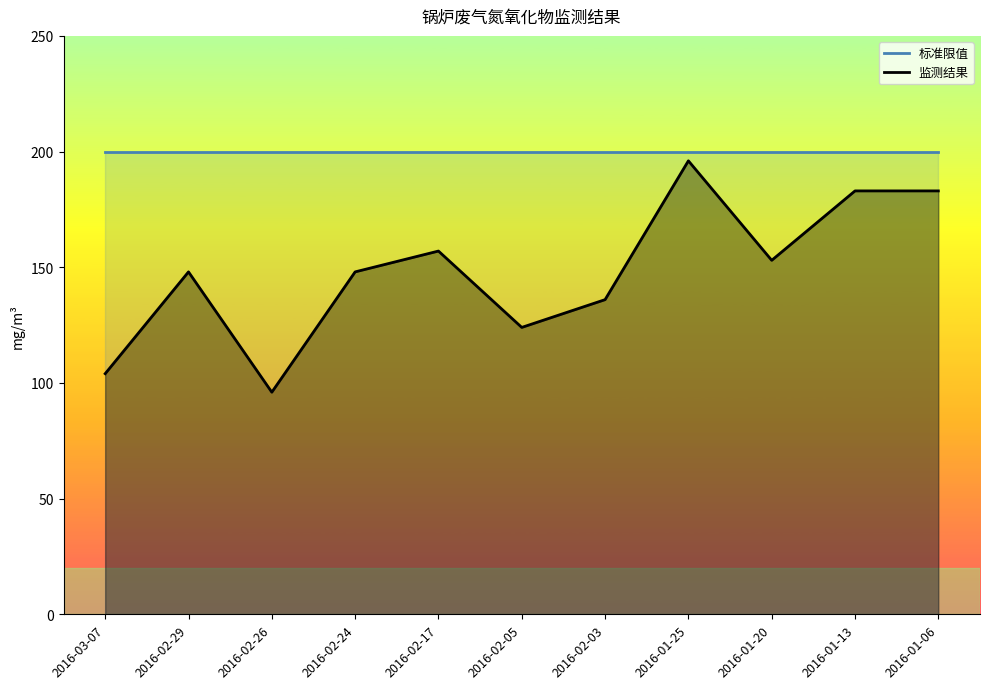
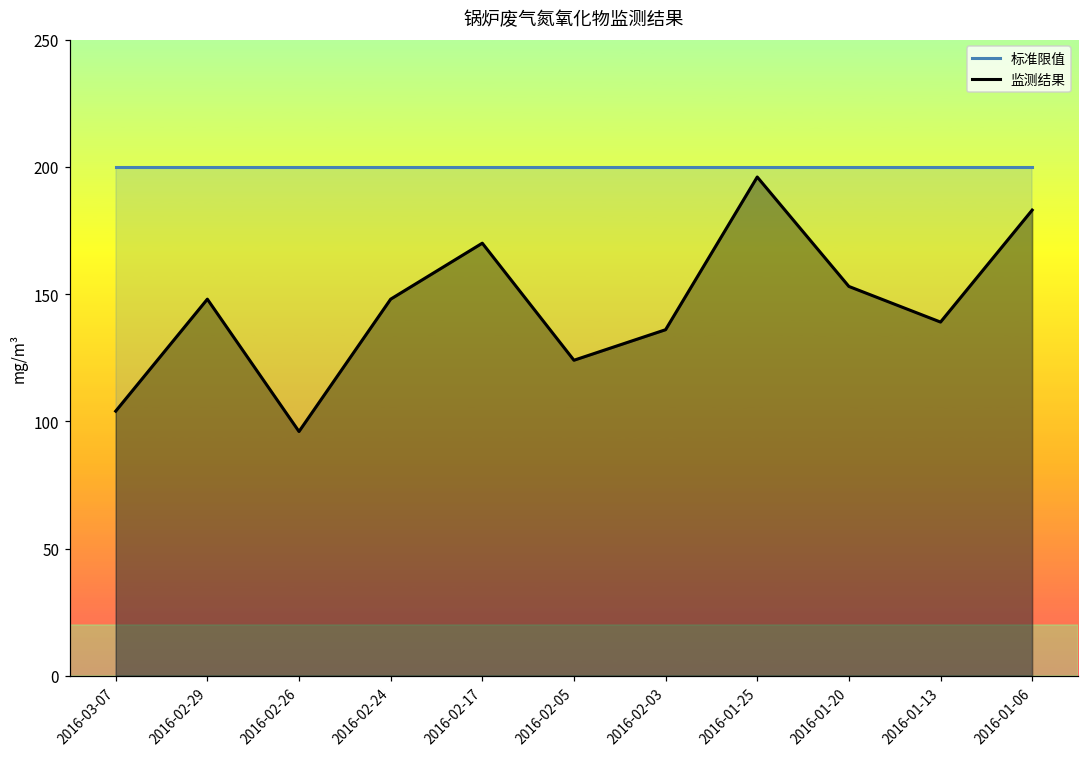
监测结果, 2016-02-17: 157 -> 170
监测结果, 2016-01-13: 183 -> 139
